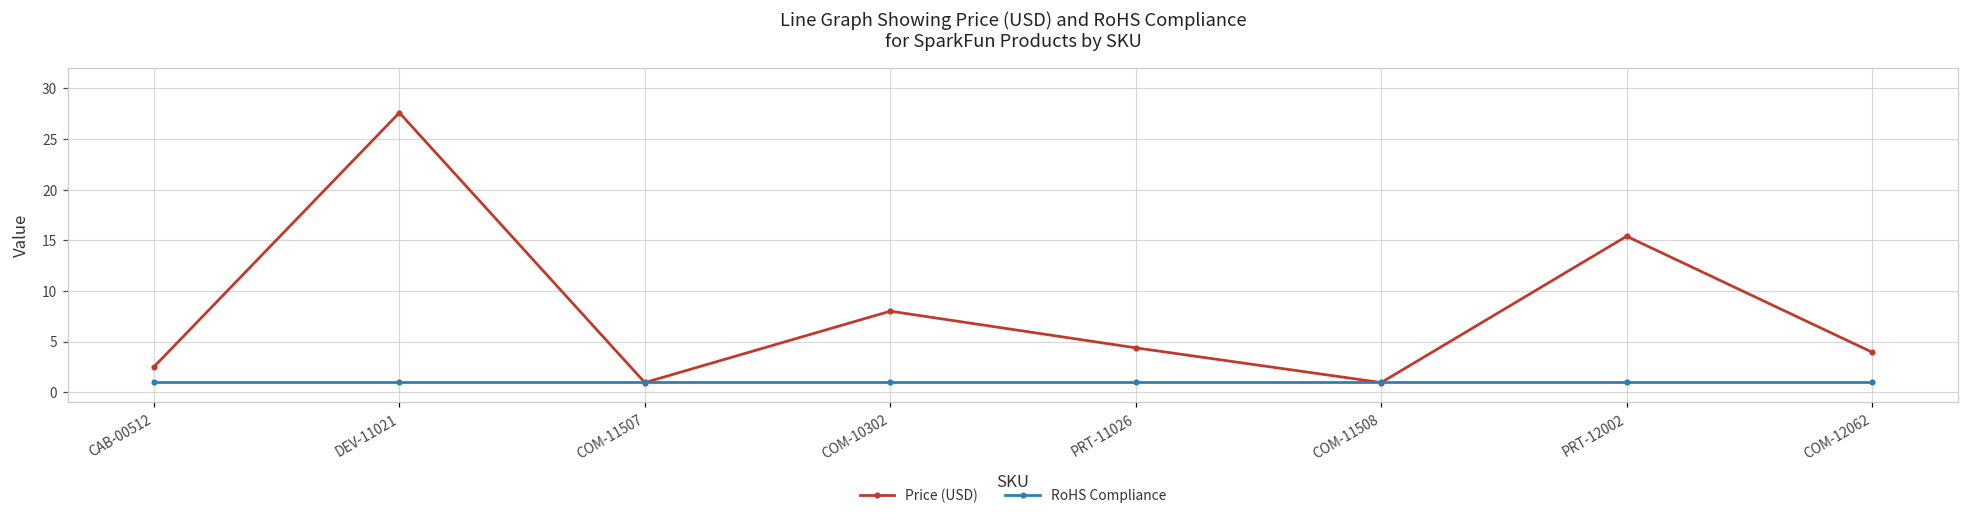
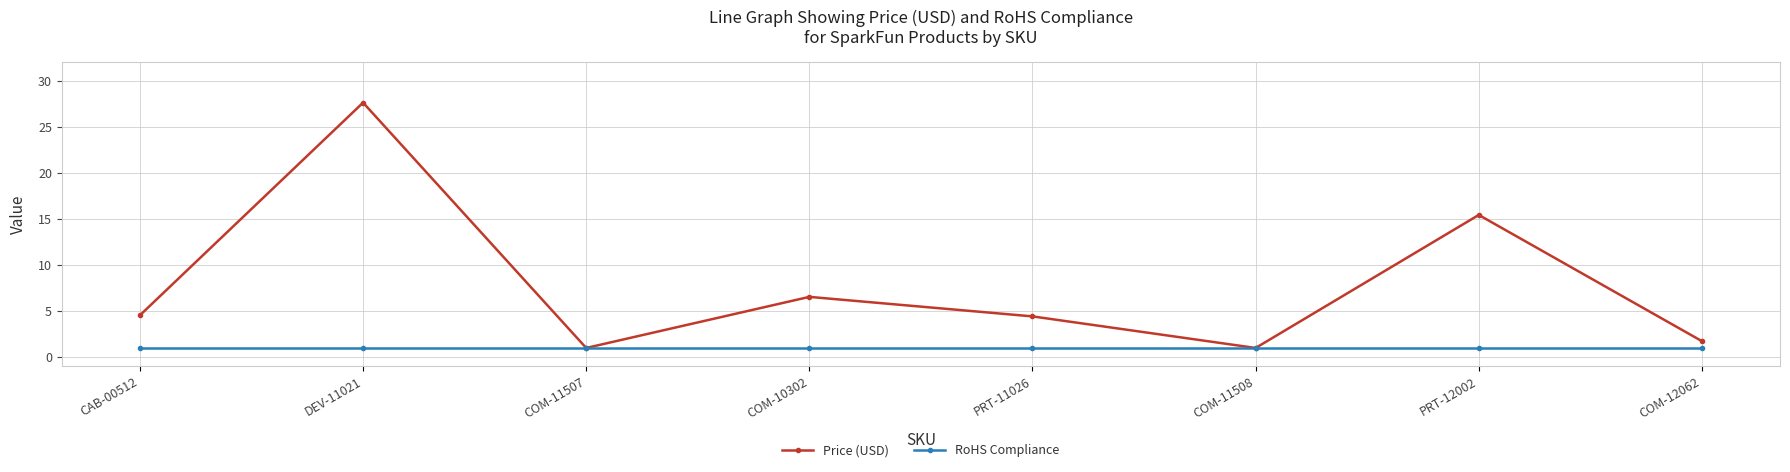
Price (USD), CAB-00512: 3 -> 5
Price (USD), COM-10302: 8 -> 7
Price (USD), COM-12062: 4 -> 2
